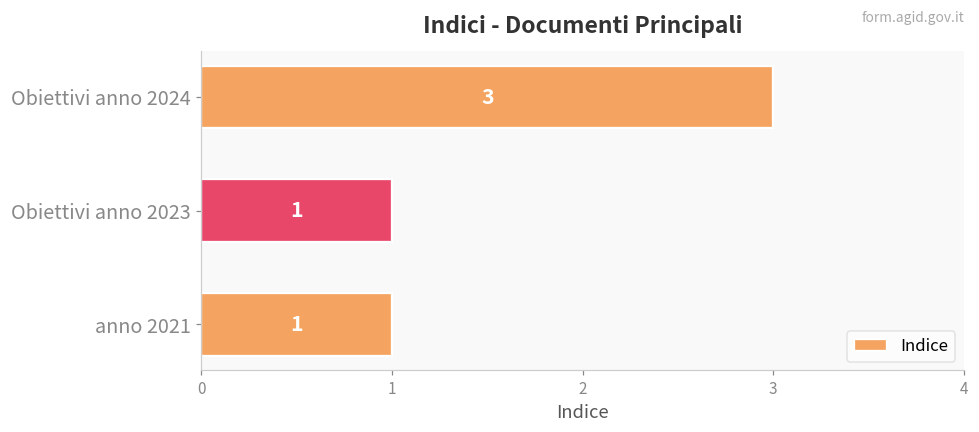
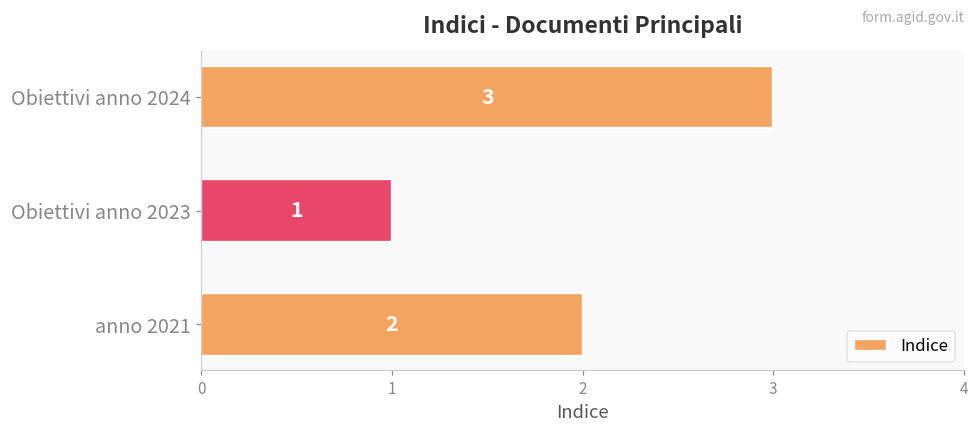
anno 2021: 1 -> 2
